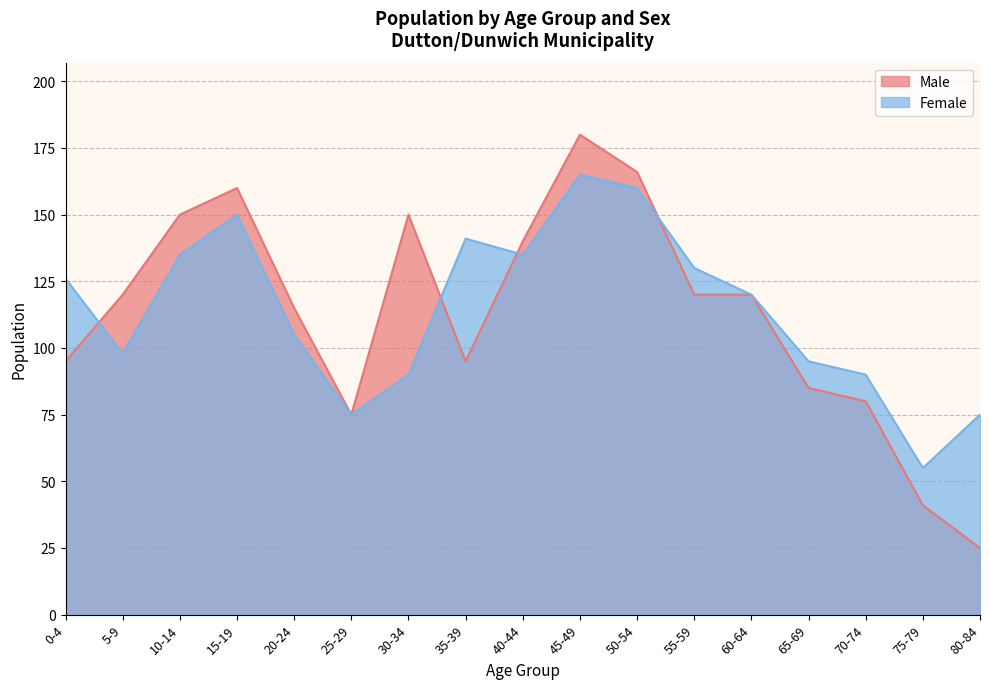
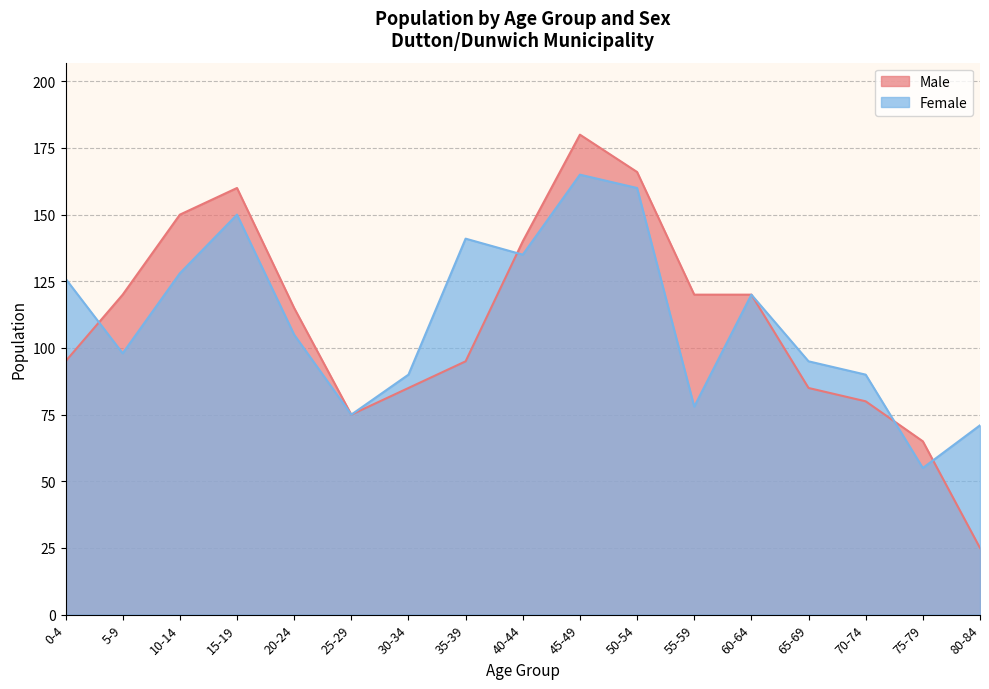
Female, 10-14: 135 -> 128
Male, 30-34: 150 -> 85
Female, 55-59: 130 -> 78
Male, 75-79: 41 -> 65
Female, 80-84: 75 -> 71
